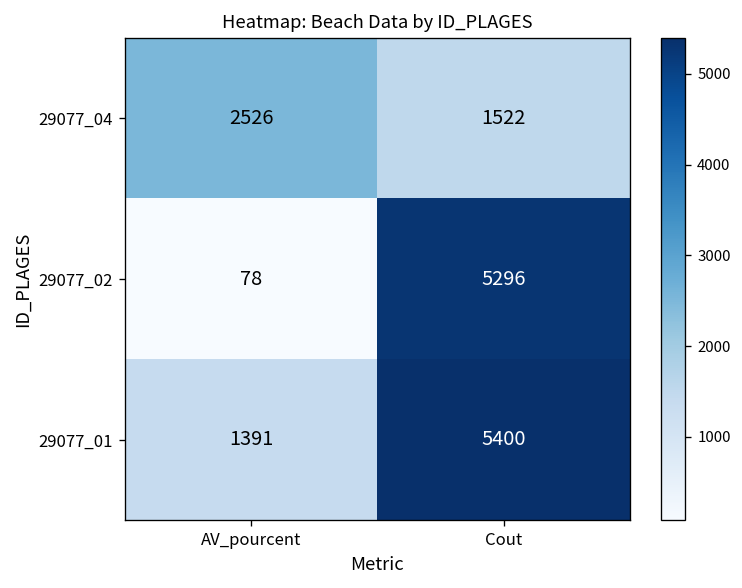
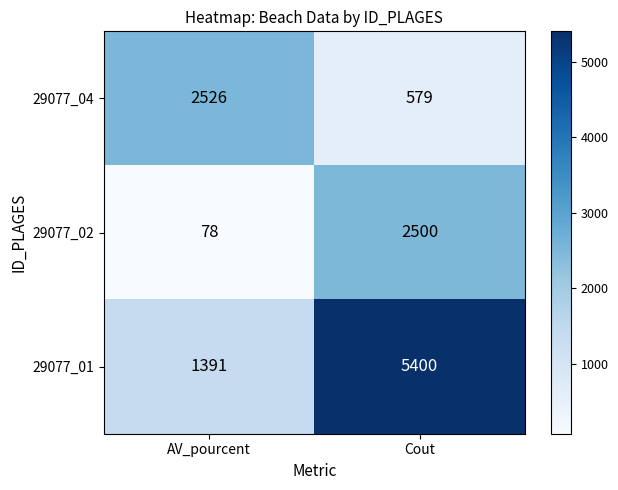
29077_04, Cout: 1522 -> 579
29077_02, Cout: 5296 -> 2500
